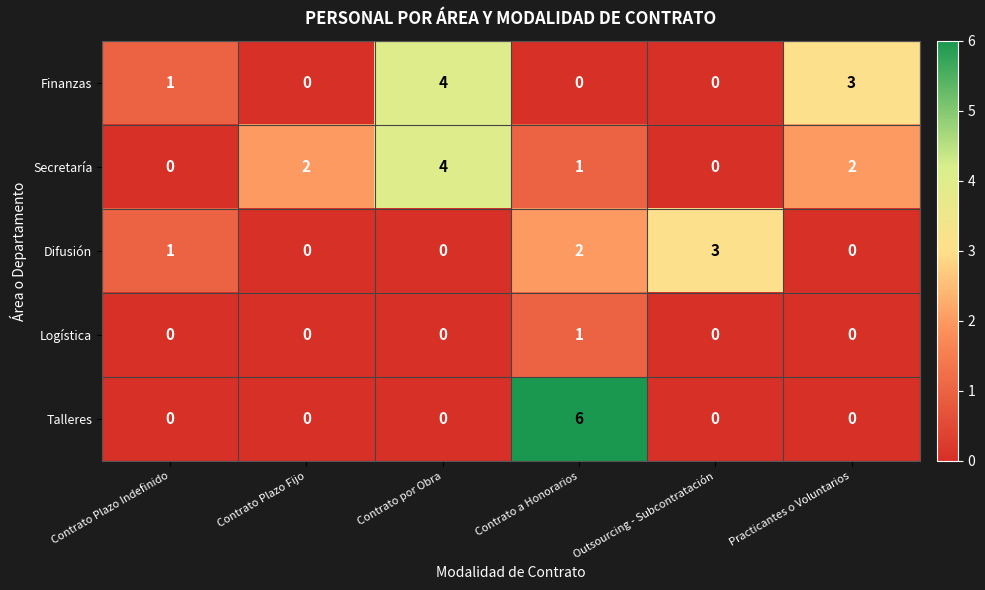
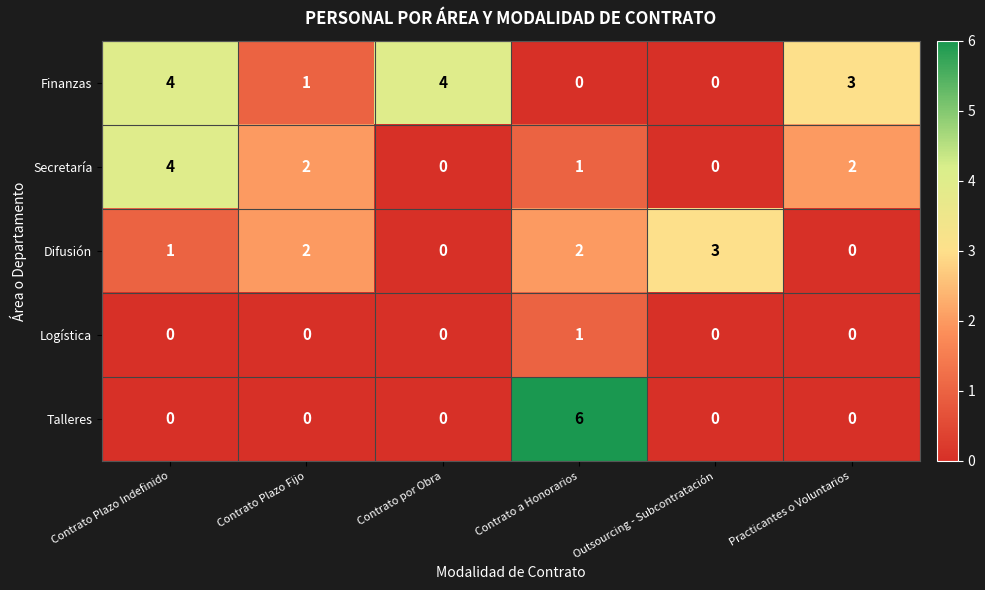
Finanzas, Contrato Plazo Indefinido: 1 -> 4
Finanzas, Contrato Plazo Fijo: 0 -> 1
Secretaría, Contrato Plazo Indefinido: 0 -> 4
Secretaría, Contrato por Obra: 4 -> 0
Difusión, Contrato Plazo Fijo: 0 -> 2
